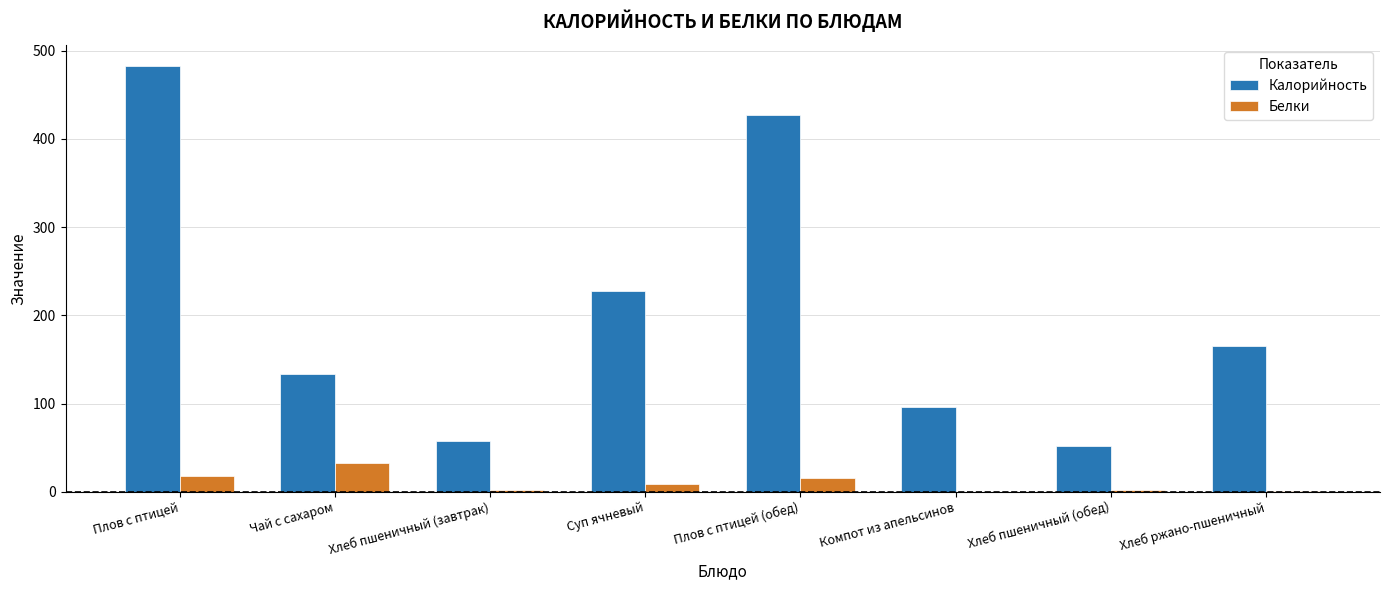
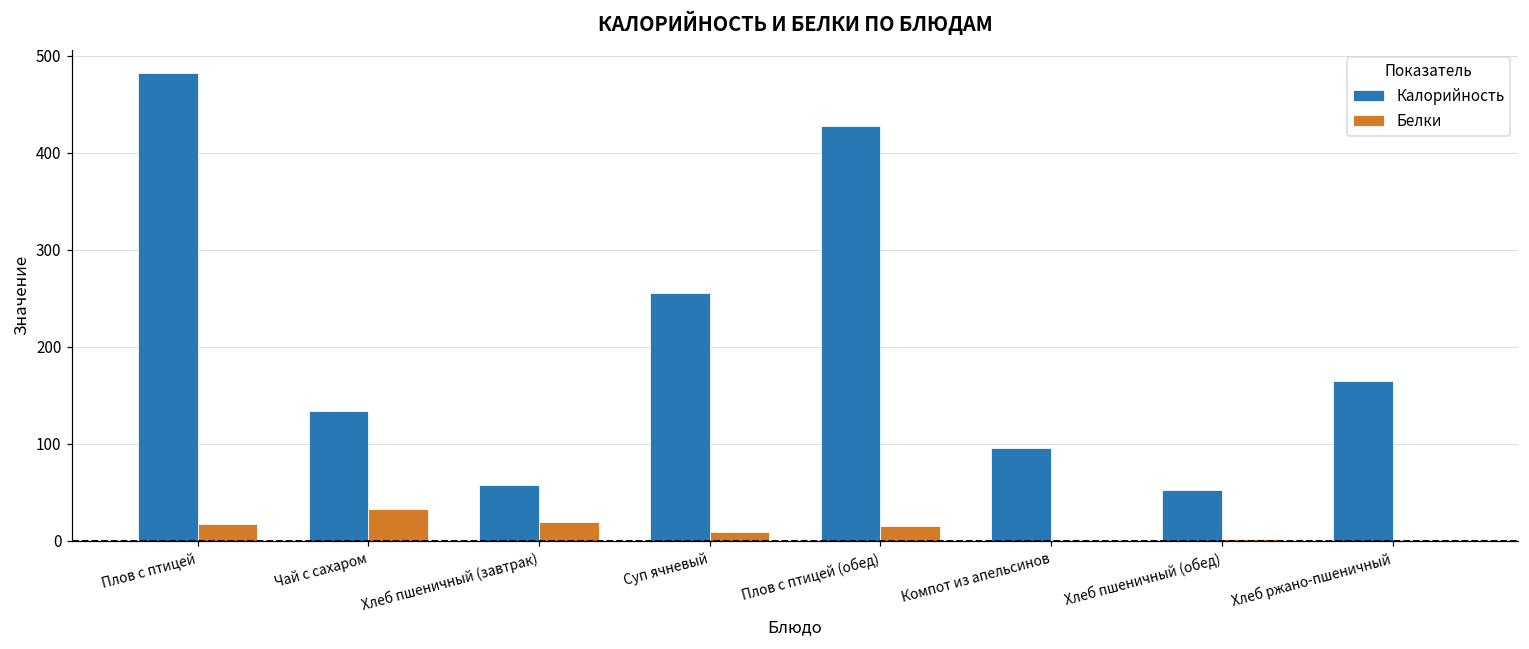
Белки, Хлеб пшеничный (завтрак): 0 -> 20
Калорийность, Суп ячневый: 230 -> 260
